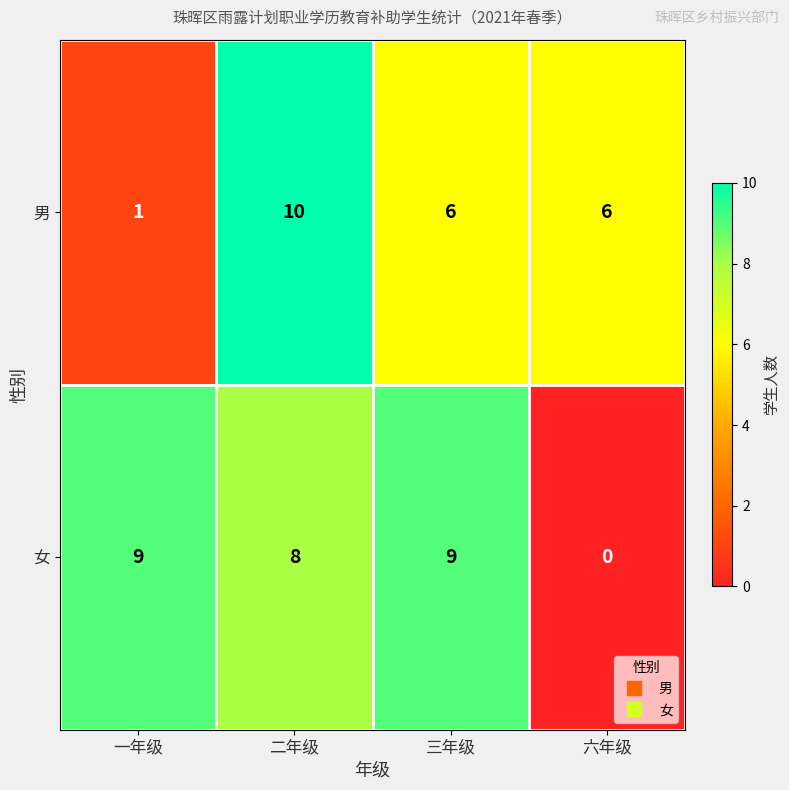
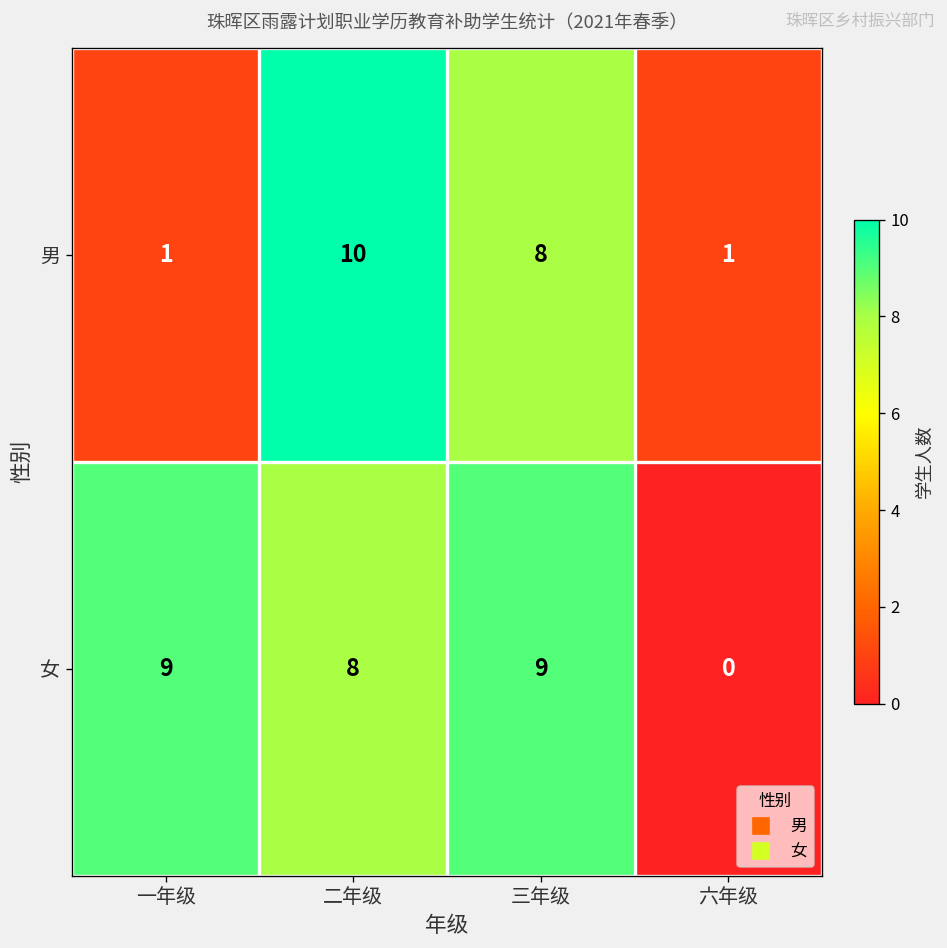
男, 三年级: 6 -> 8
男, 六年级: 6 -> 1
